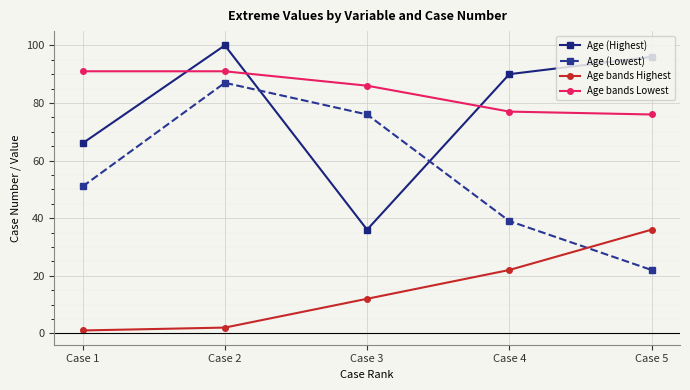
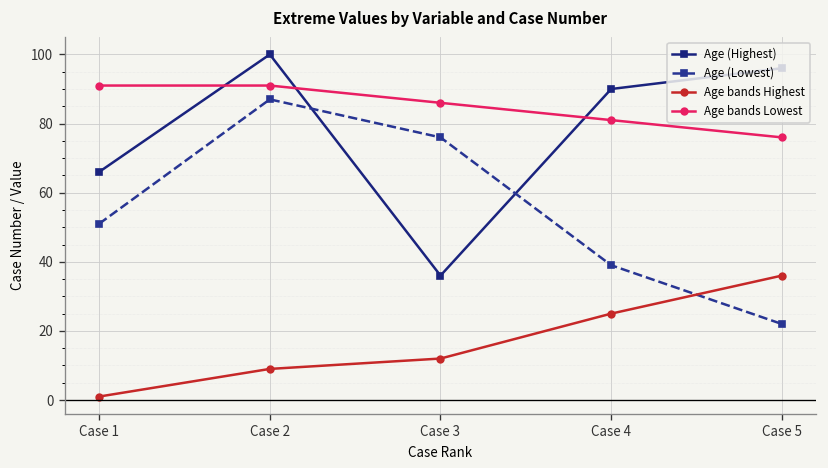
Age bands Highest, Case 2: 2 -> 9
Age bands Highest, Case 4: 22 -> 25
Age bands Lowest, Case 4: 77 -> 81
